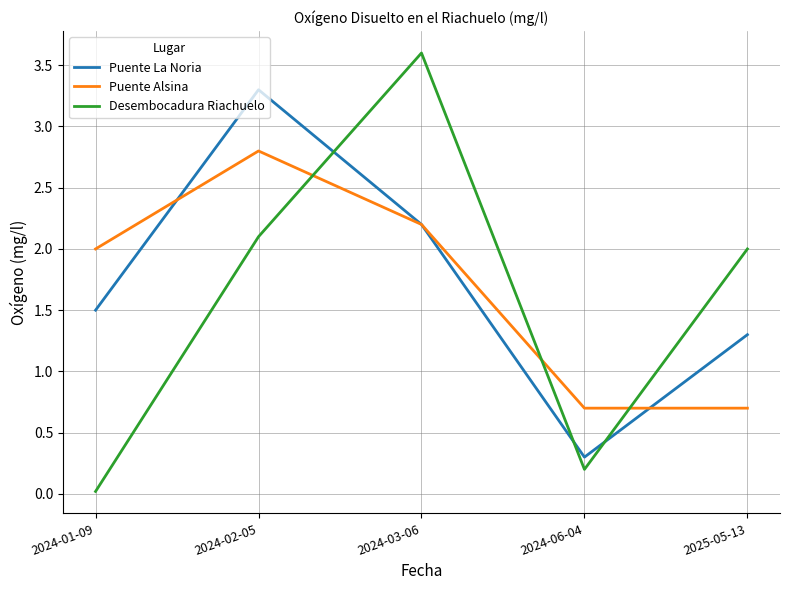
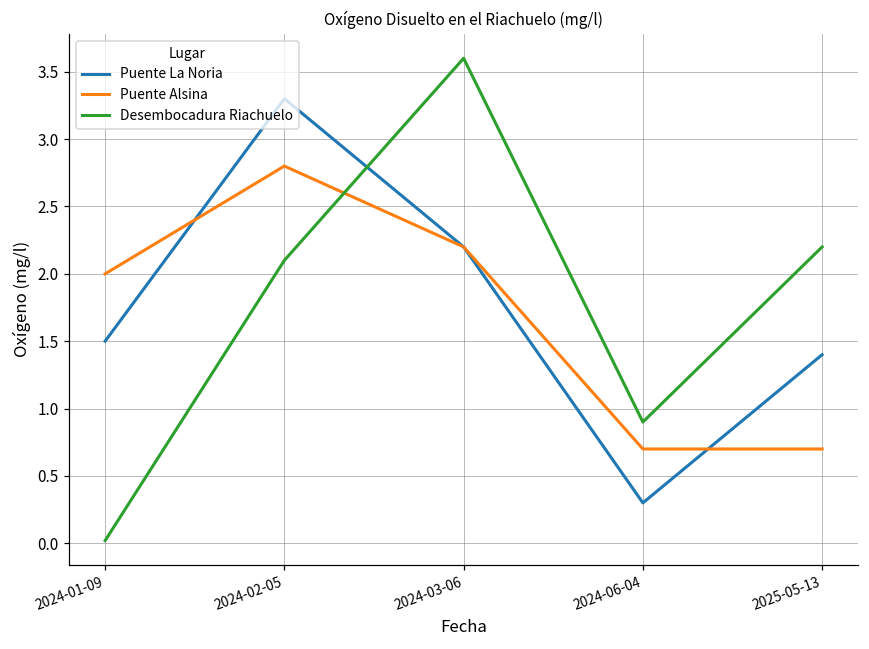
Desembocadura Riachuelo, 2024-06-04: 0.2 -> 0.9
Puente La Noria, 2025-05-13: 1.3 -> 1.4
Desembocadura Riachuelo, 2025-05-13: 2.0 -> 2.2
